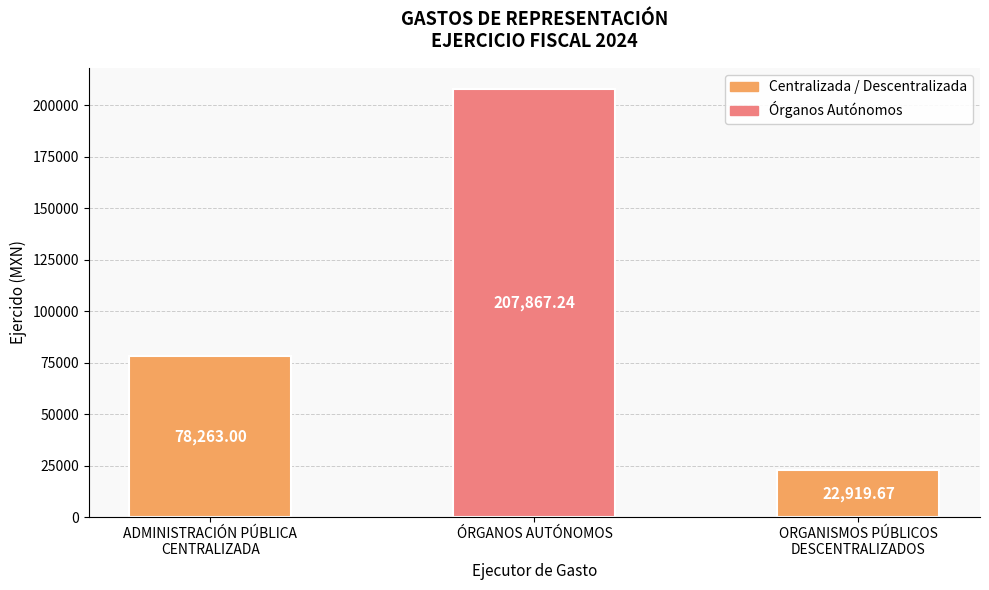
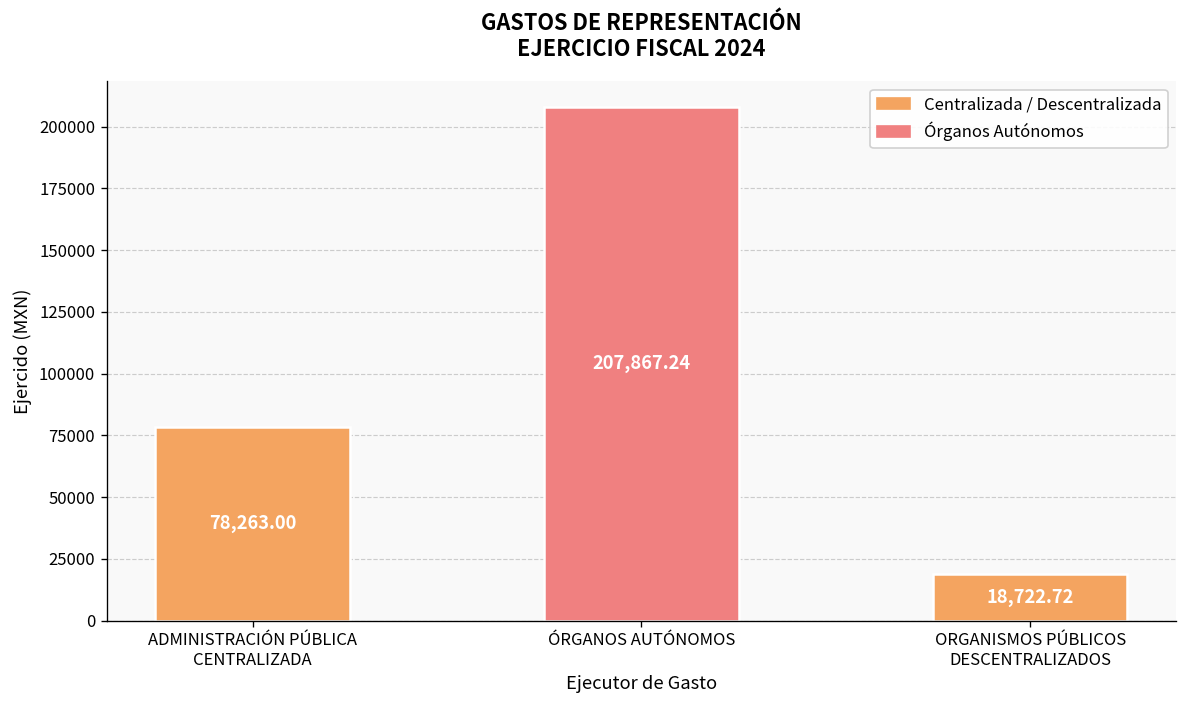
ORGANISMOS PÚBLICOS DESCENTRALIZADOS: 22,919.67 -> 18,722.72
